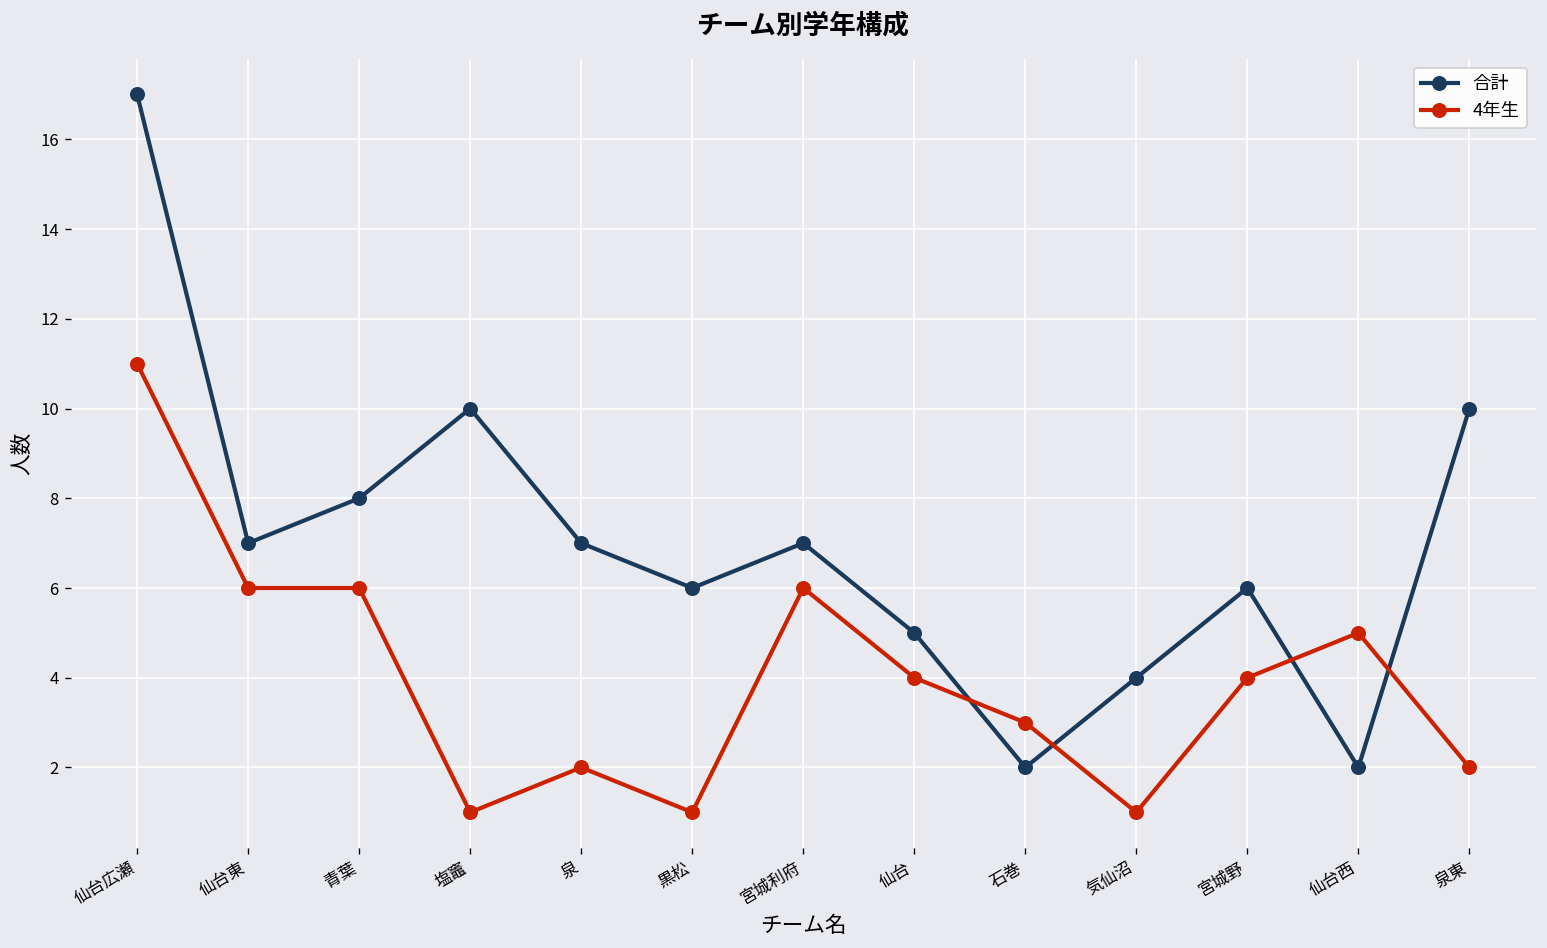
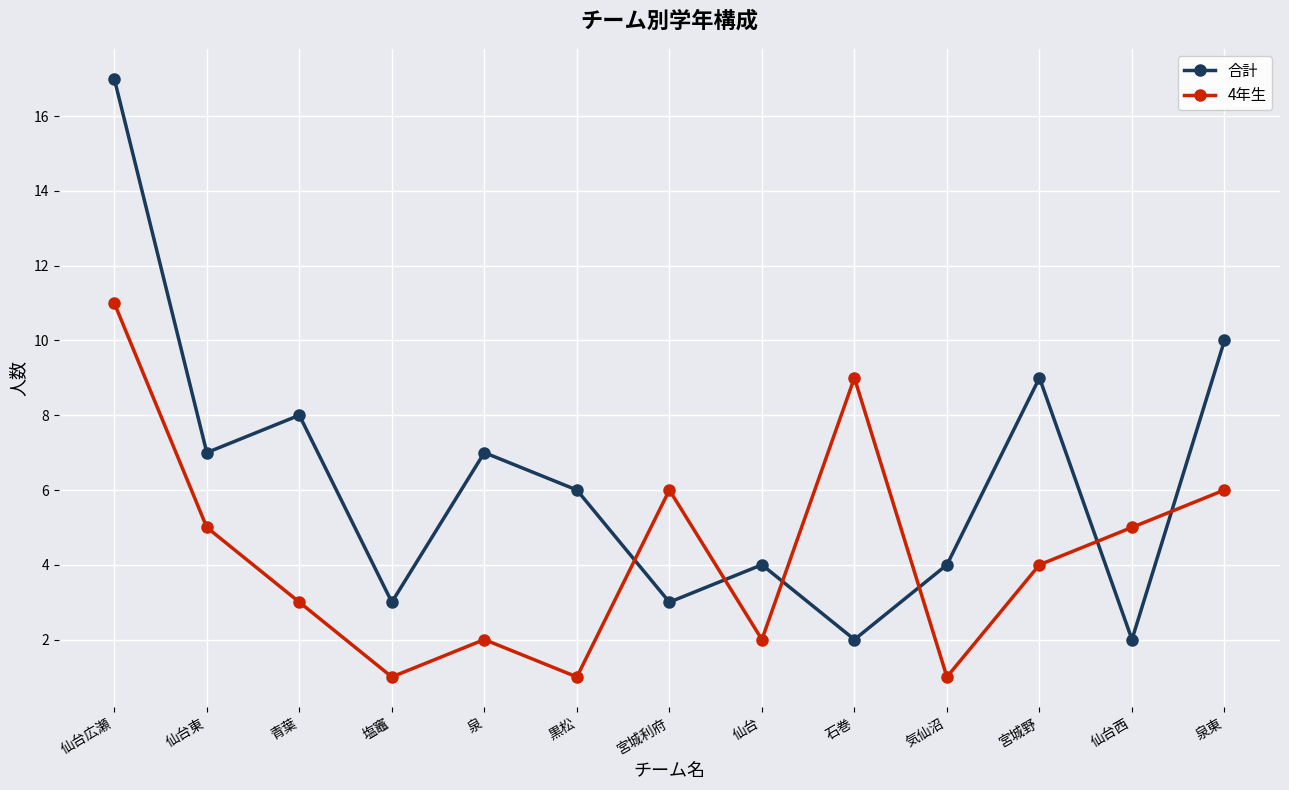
4年生, 仙台東: 6 -> 5
4年生, 青葉: 6 -> 3
合計, 塩竈: 10 -> 3
合計, 宮城利府: 7 -> 3
合計, 仙台: 5 -> 4
4年生, 仙台: 4 -> 2
4年生, 石巻: 3 -> 9
合計, 宮城野: 6 -> 9
4年生, 泉東: 2 -> 6
